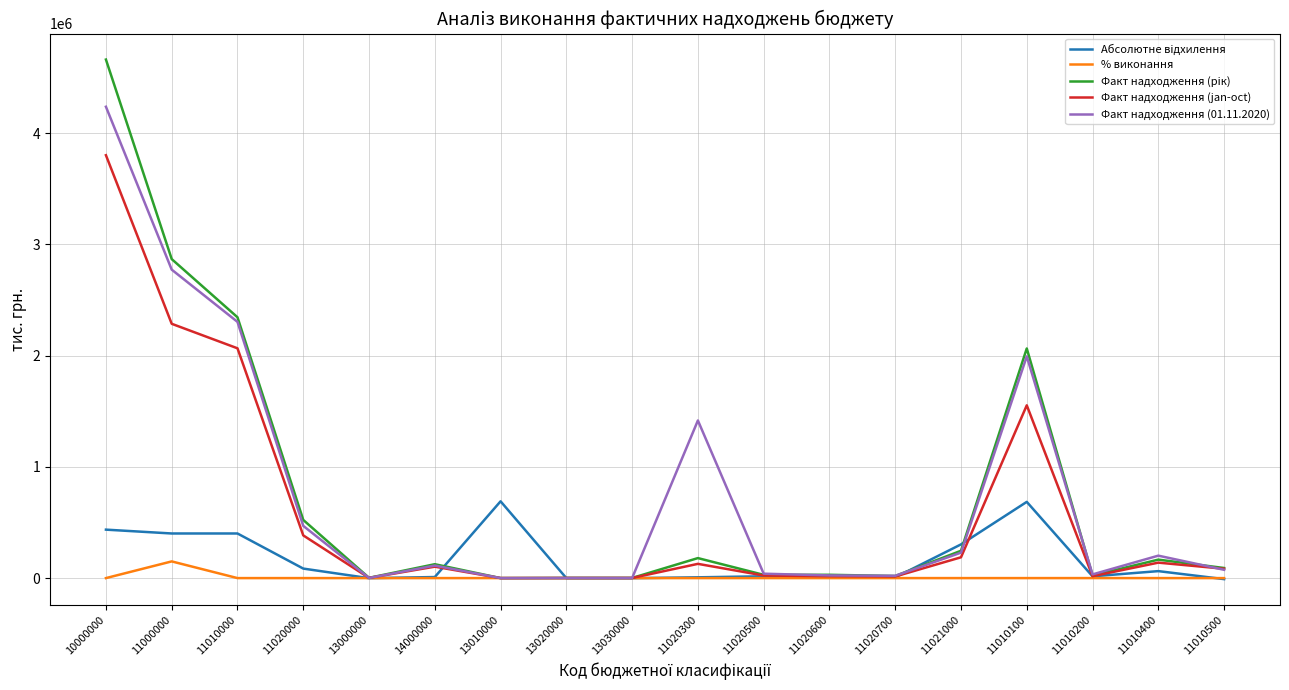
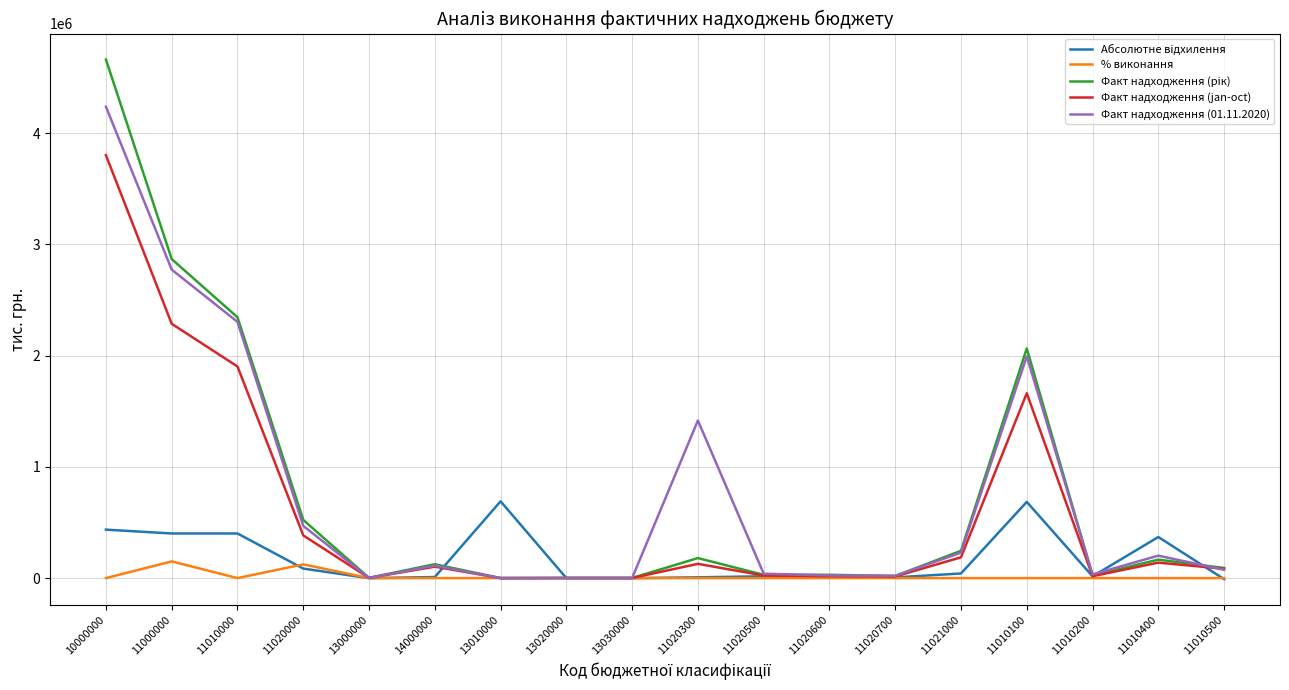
Факт надходження (jan-oct), 11010000: 2070000 -> 1900000
% виконання, 11020000: 0 -> 120000
Абсолютне відхилення, 11021000: 300000 -> 40000
Факт надходження (jan-oct), 11010100: 1550000 -> 1660000
Абсолютне відхилення, 11010400: 60000 -> 370000
